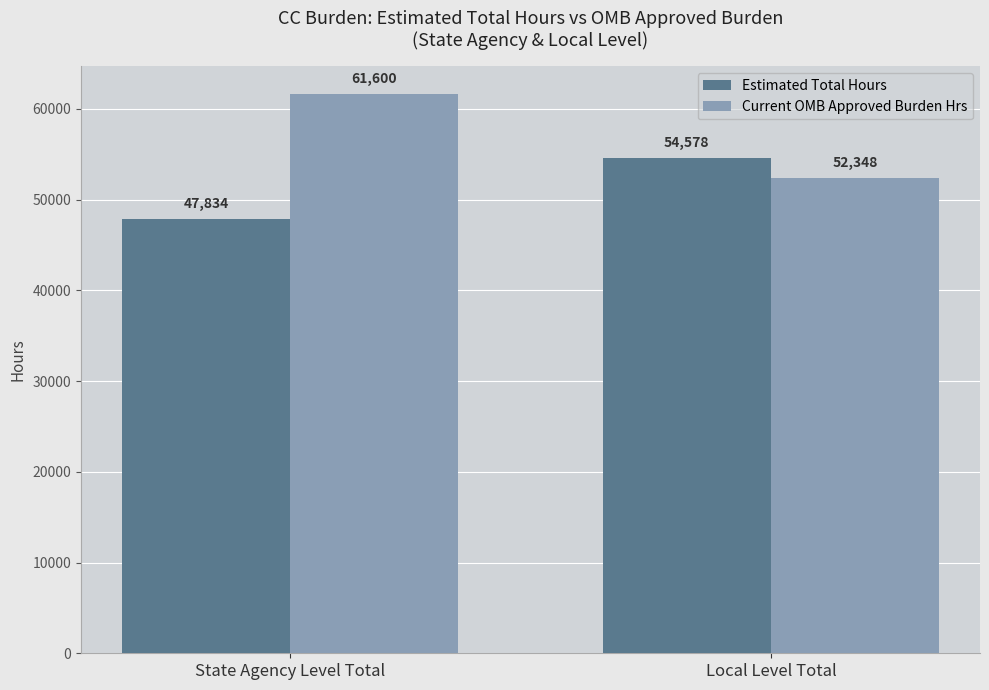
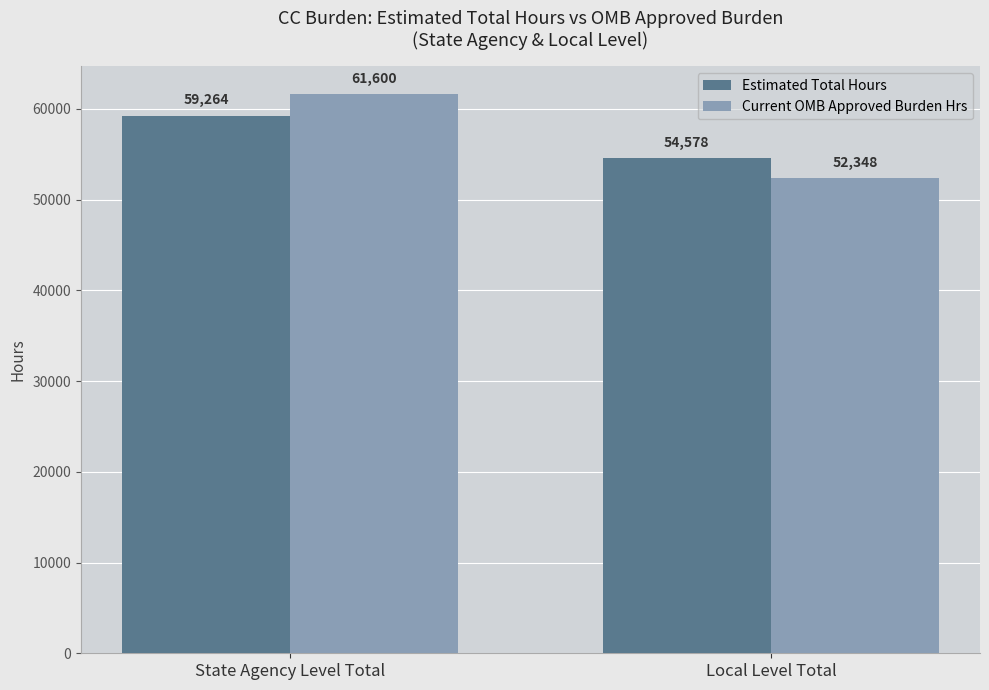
Estimated Total Hours, State Agency Level Total: 47,834 -> 59,264
